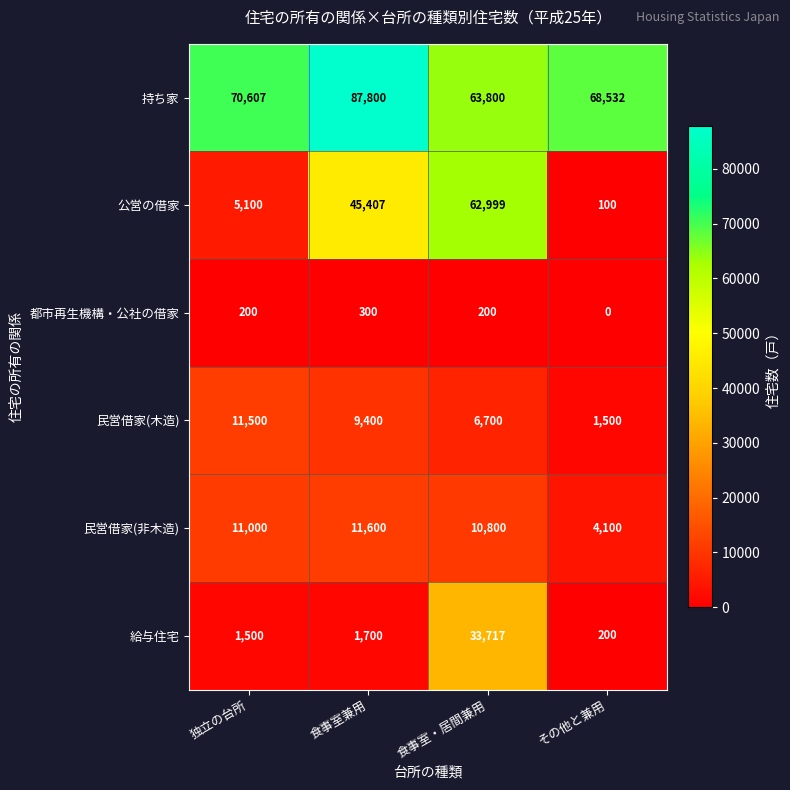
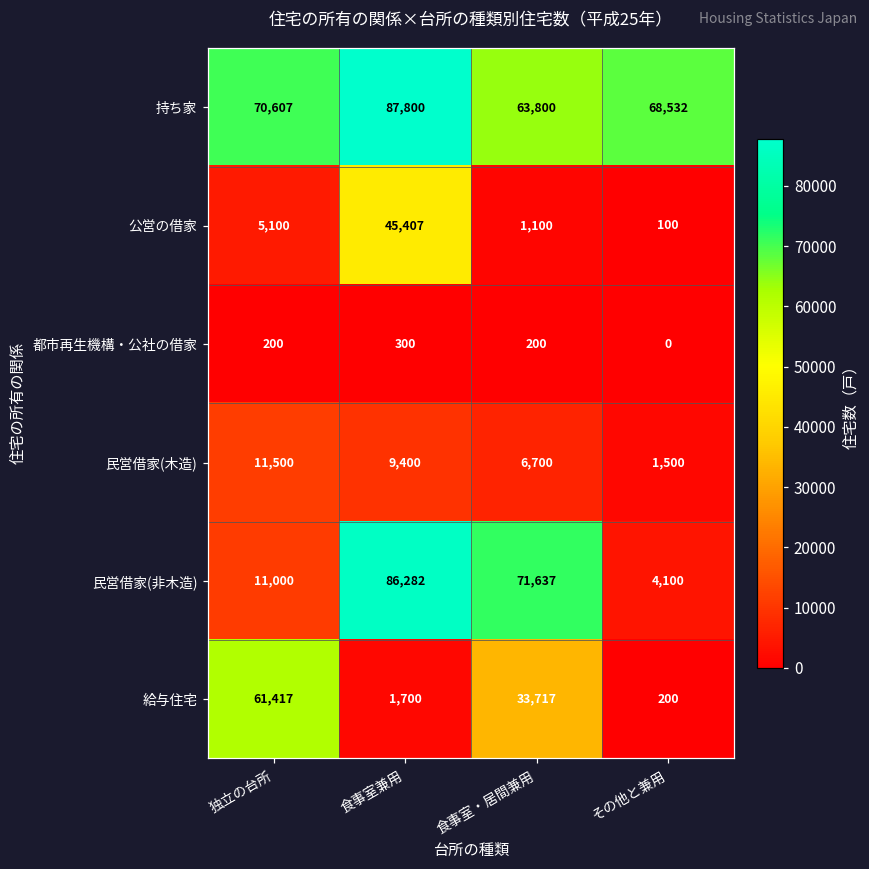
公営の借家, 食事室・居間兼用: 62,999 -> 1,100
民営借家(非木造), 食事室兼用: 11,600 -> 86,282
民営借家(非木造), 食事室・居間兼用: 10,800 -> 71,637
給与住宅, 独立の台所: 1,500 -> 61,417
